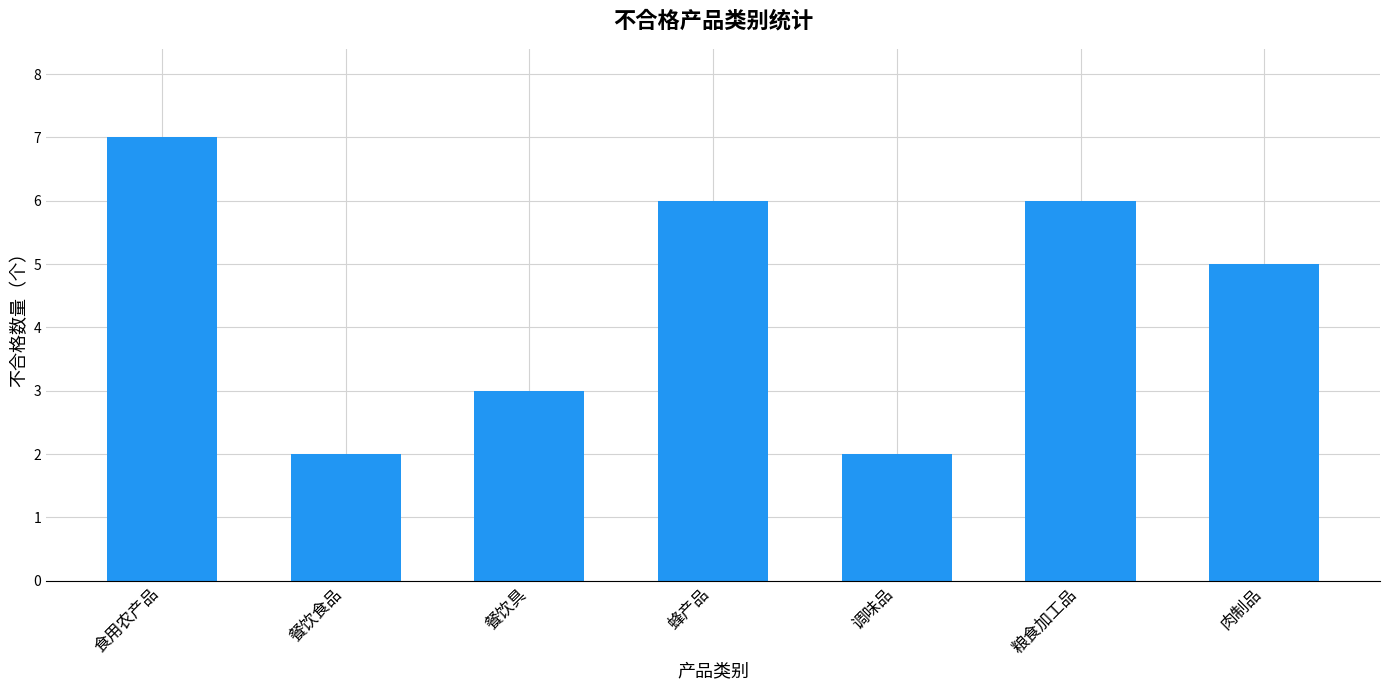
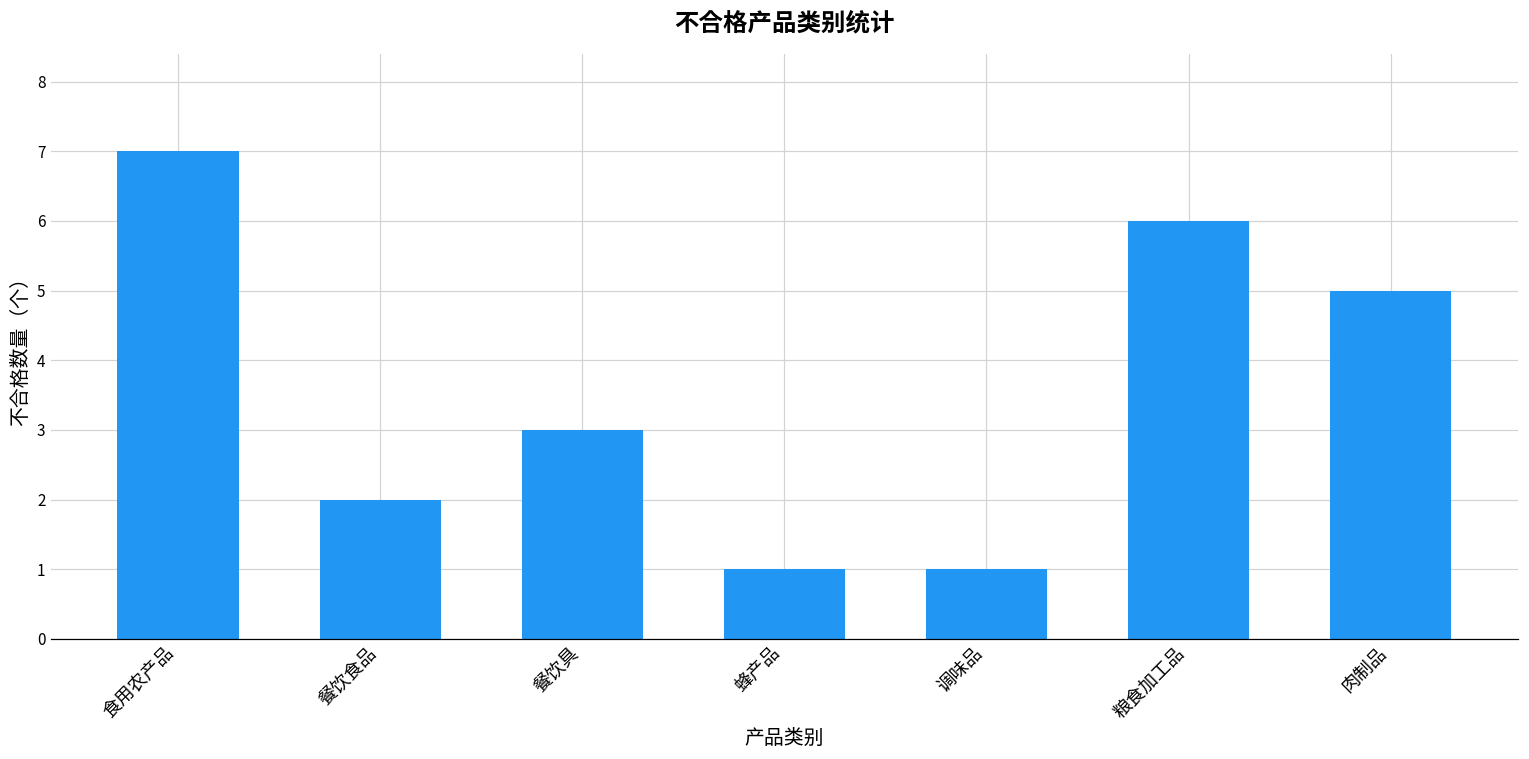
蜂产品: 6 -> 1
调味品: 2 -> 1
